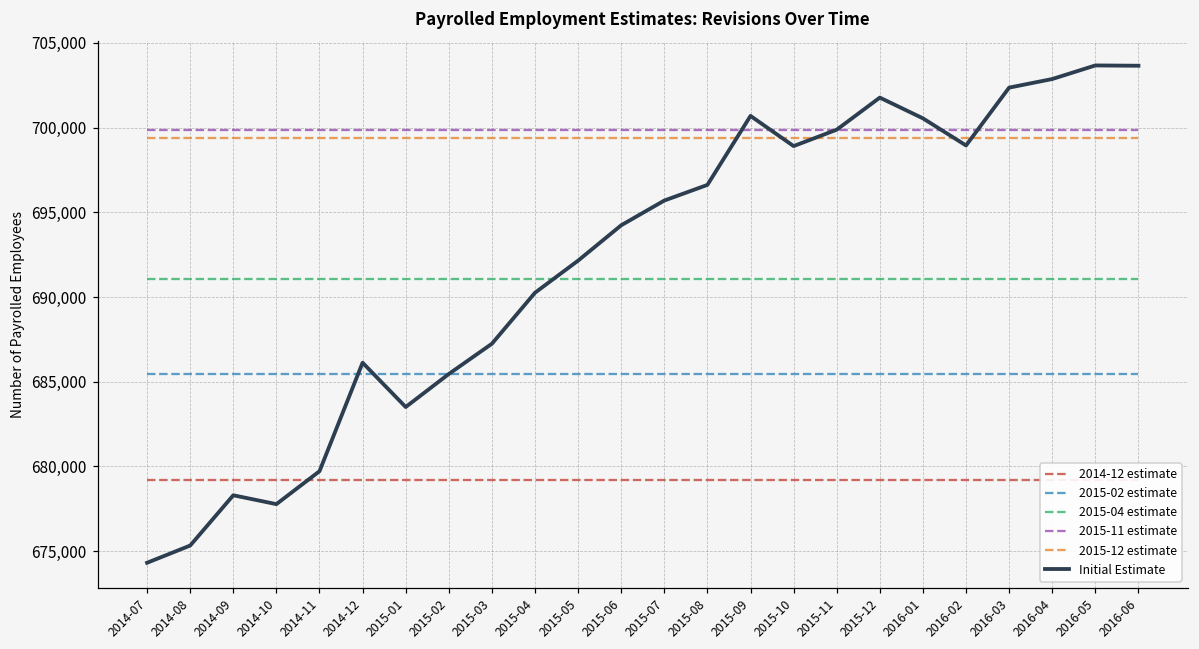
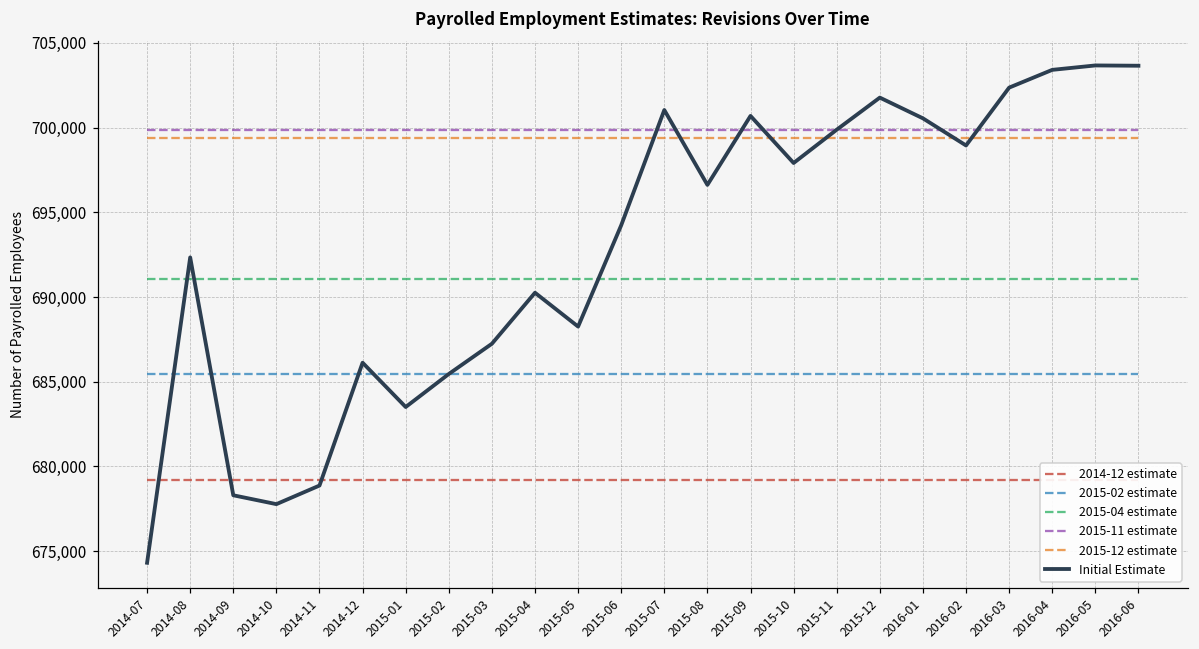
Initial Estimate, 2014-08: 675,300 -> 692,300
Initial Estimate, 2014-11: 679,700 -> 678,900
Initial Estimate, 2015-05: 692,100 -> 688,300
Initial Estimate, 2015-07: 695,700 -> 701,000
Initial Estimate, 2015-10: 698,900 -> 697,900
Initial Estimate, 2016-04: 702,900 -> 703,400
